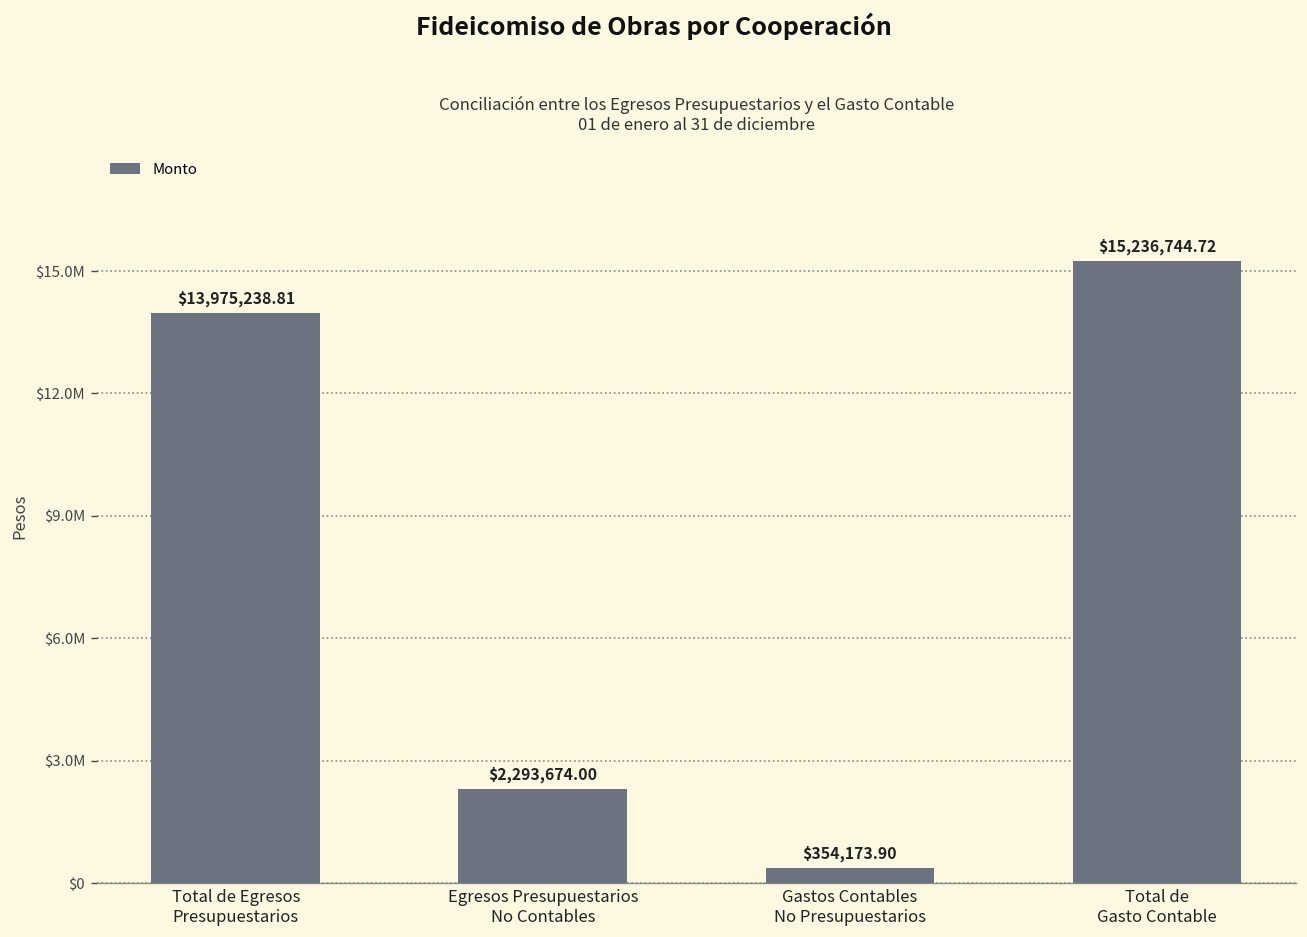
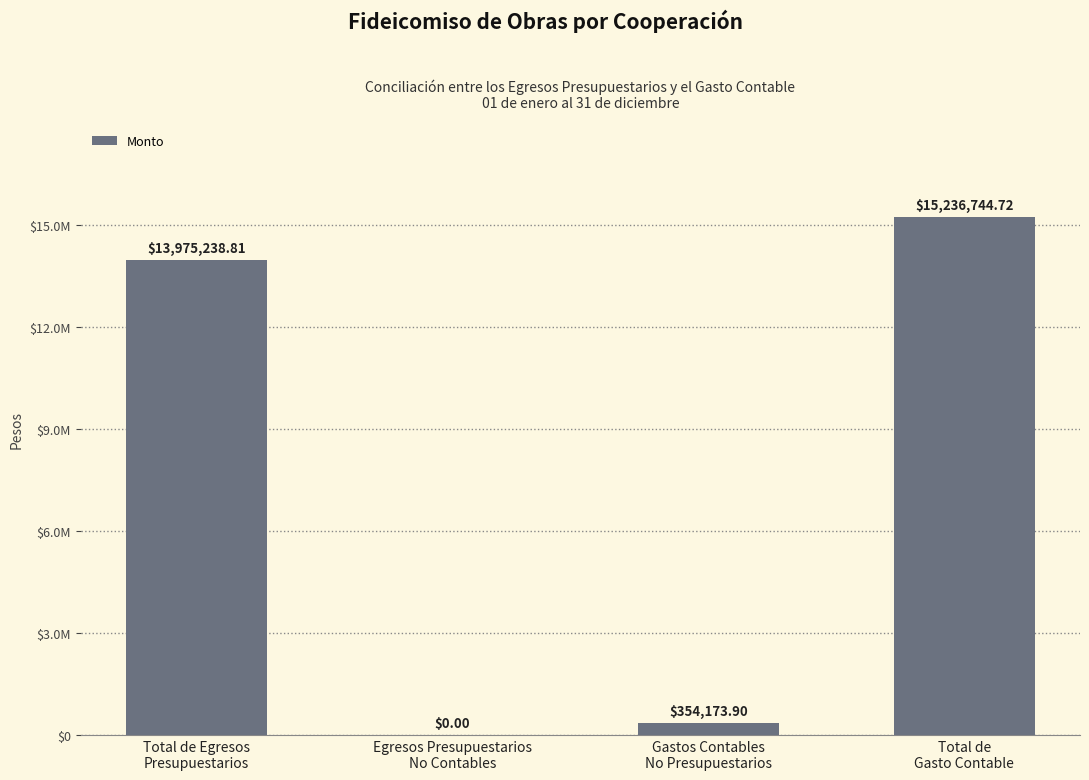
Egresos Presupuestarios No Contables: $2,293,674.00 -> $0.00
